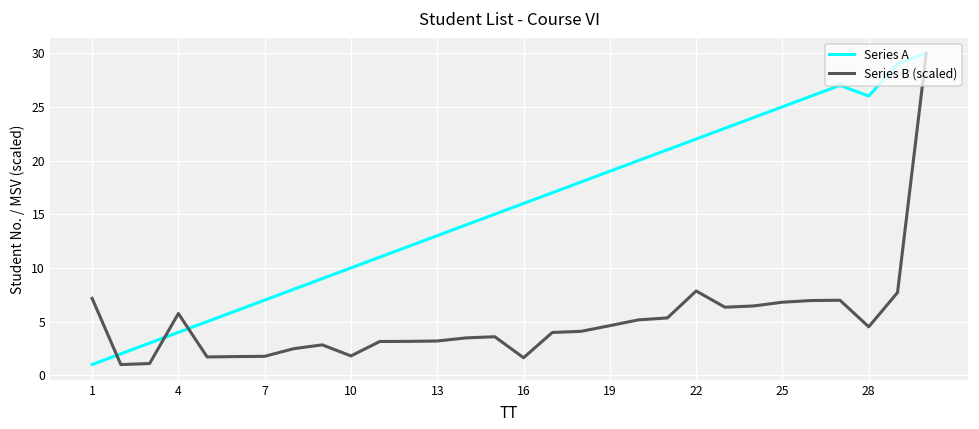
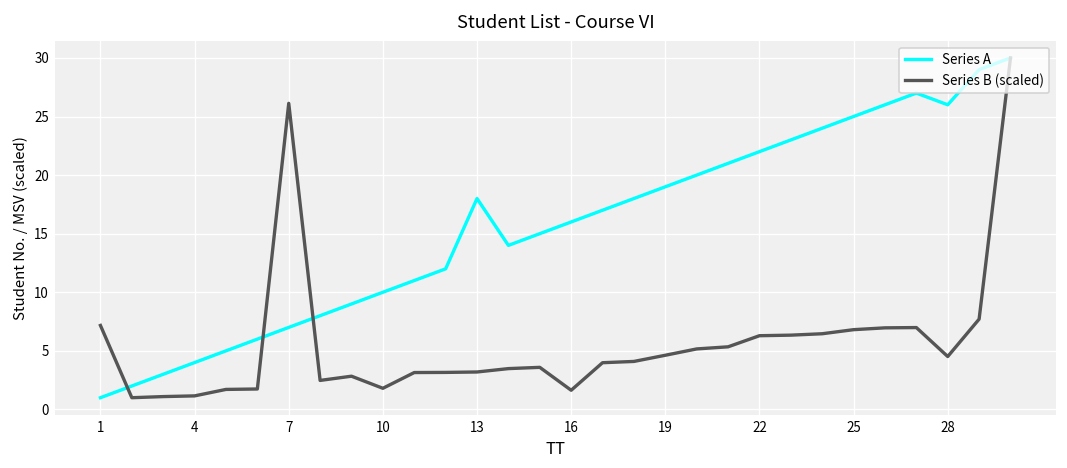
Series B (scaled), 4: 6 -> 1
Series B (scaled), 7: 2 -> 26
Series A, 13: 13 -> 18
Series B (scaled), 22: 8 -> 6
